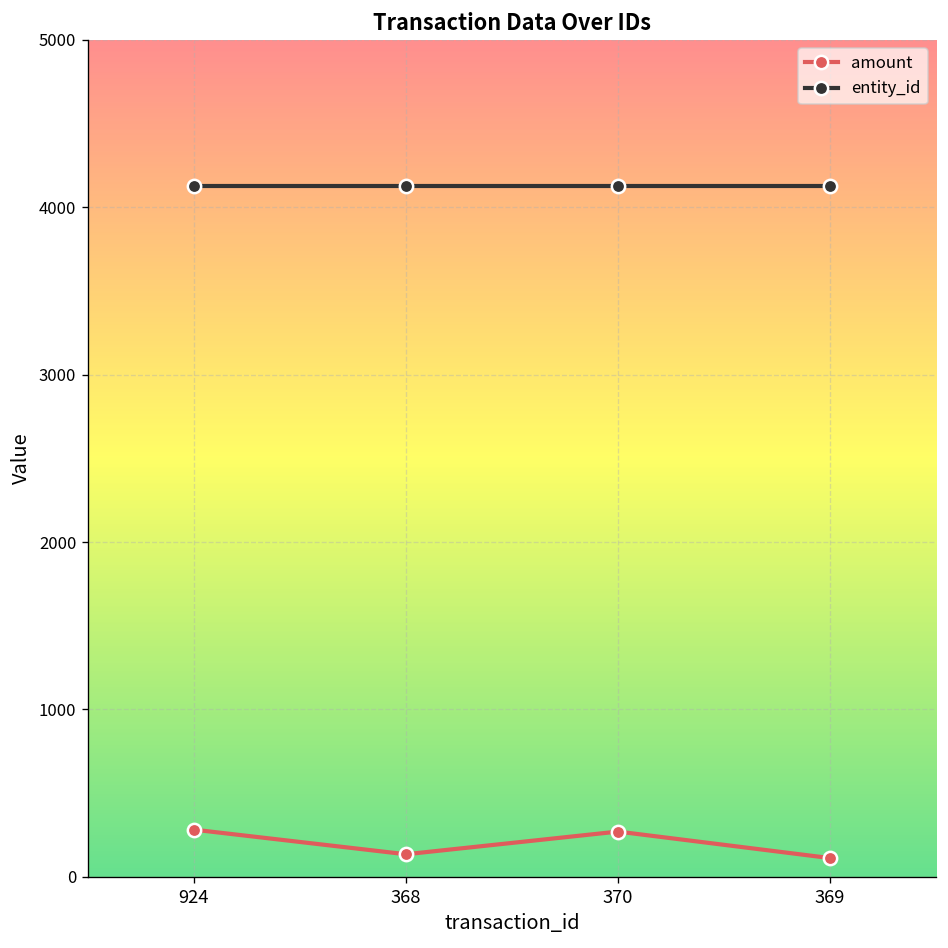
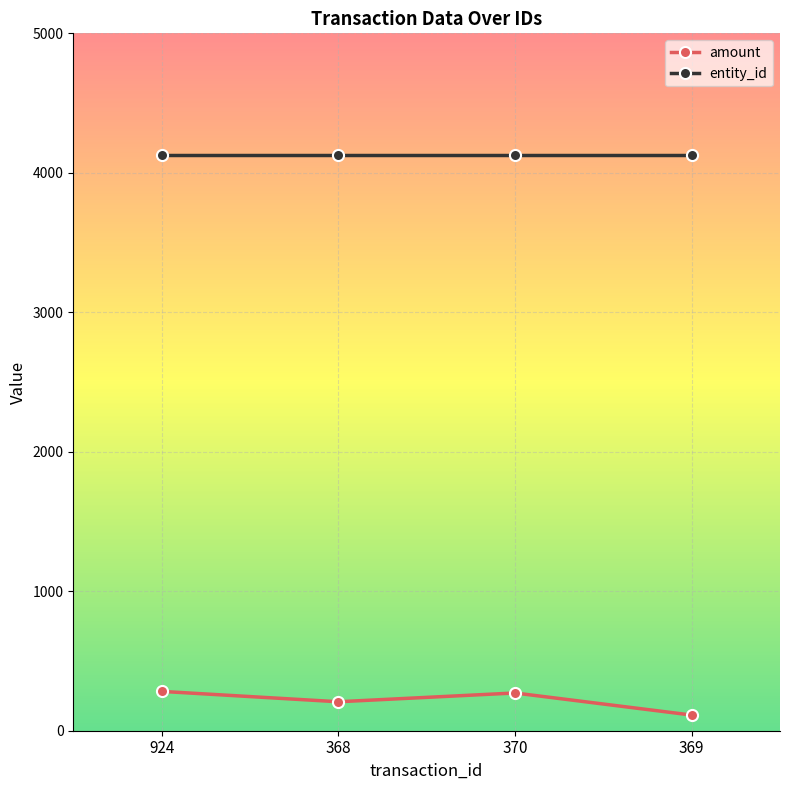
amount, 368: 140 -> 210
